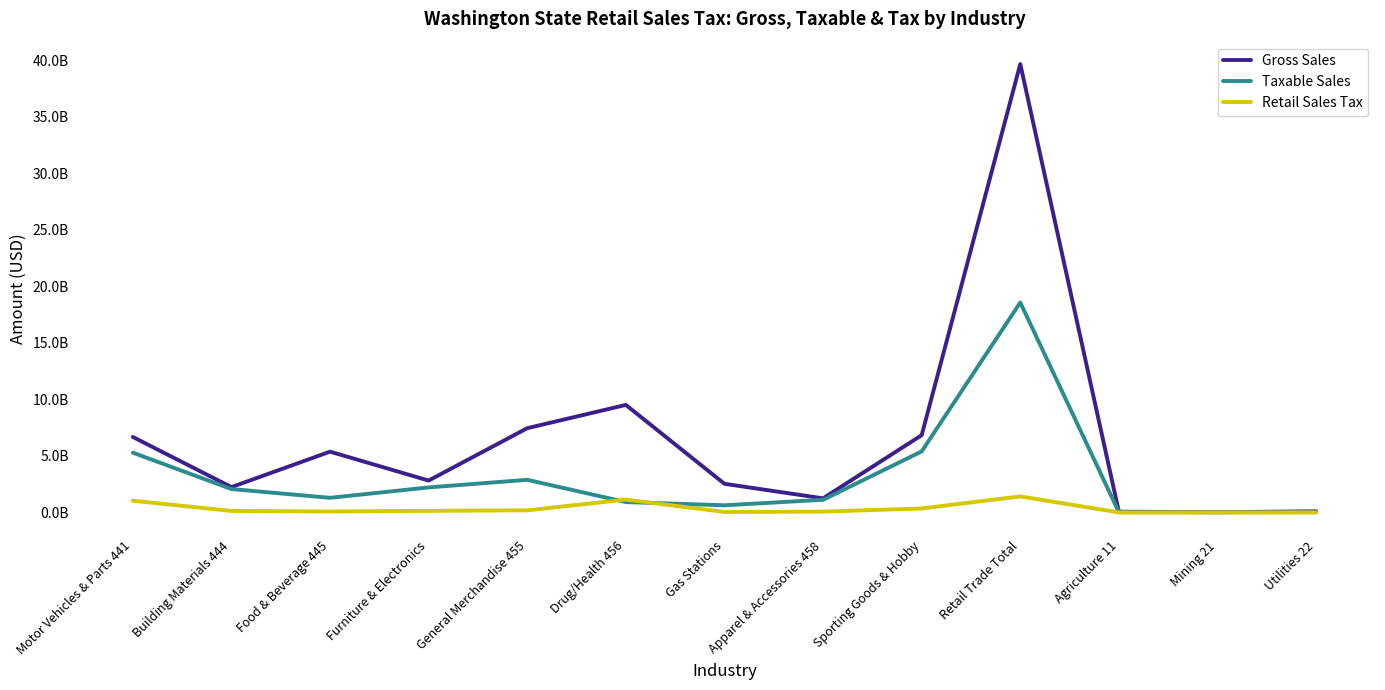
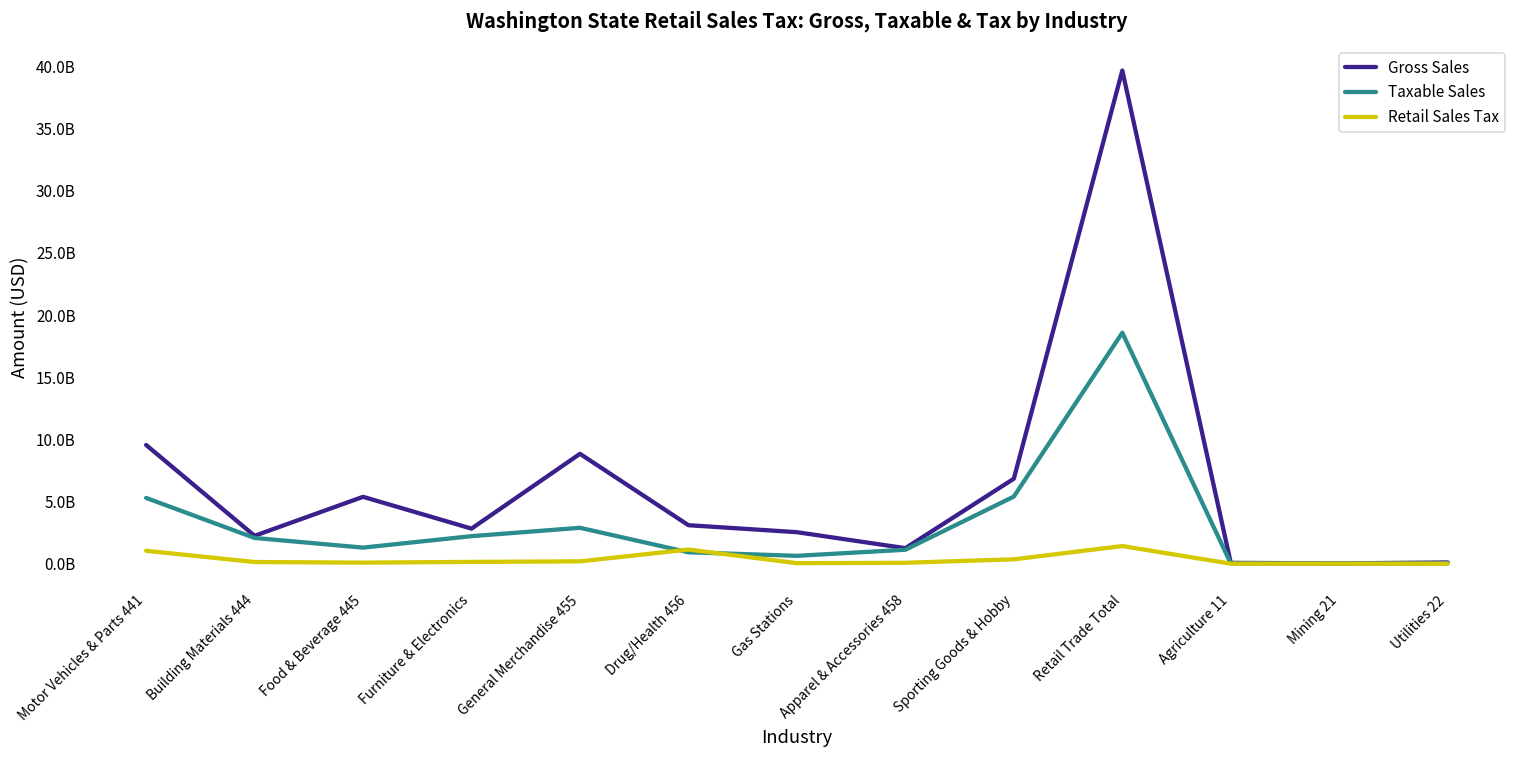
Gross Sales, Motor Vehicles & Parts 441: 6700000000 -> 9500000000
Gross Sales, General Merchandise 455: 7500000000 -> 8800000000
Gross Sales, Drug/Health 456: 9500000000 -> 3100000000
